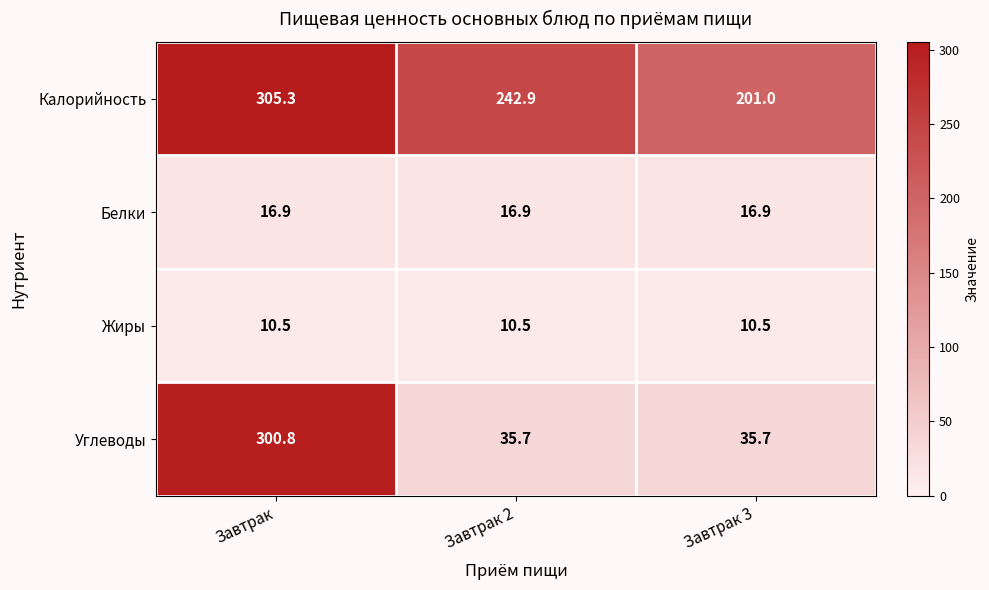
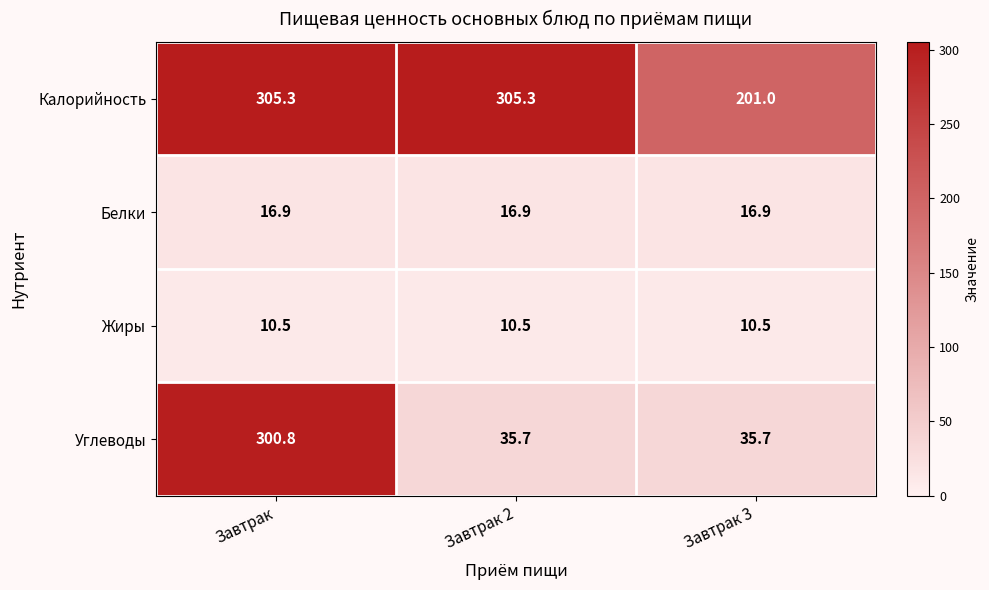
Калорийность, Завтрак 2: 242.9 -> 305.3
